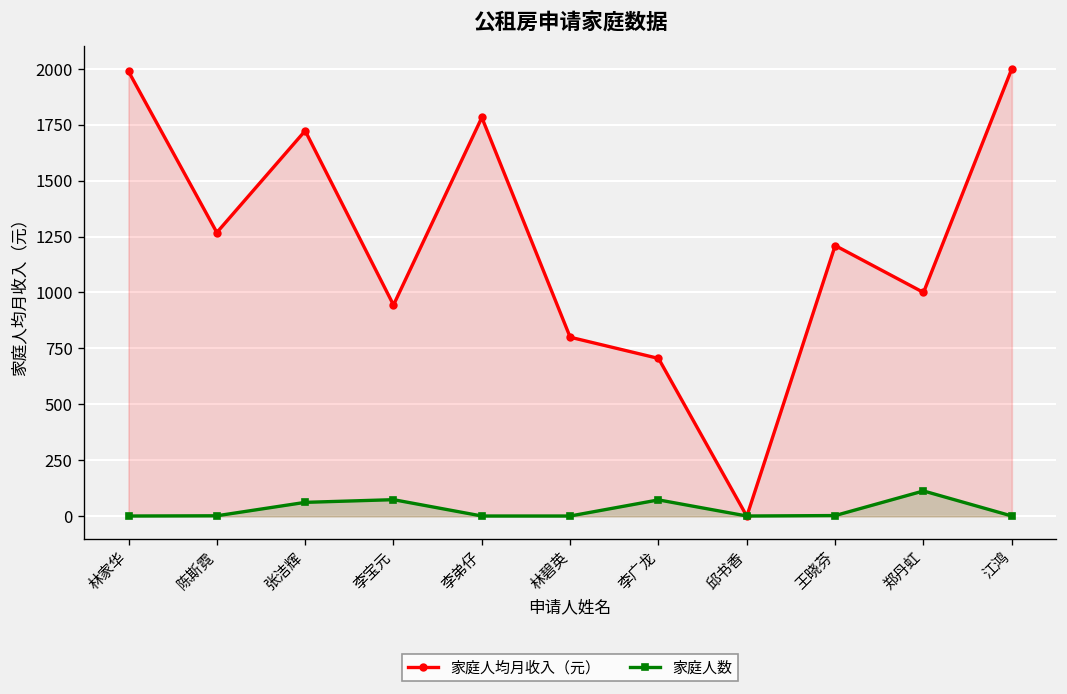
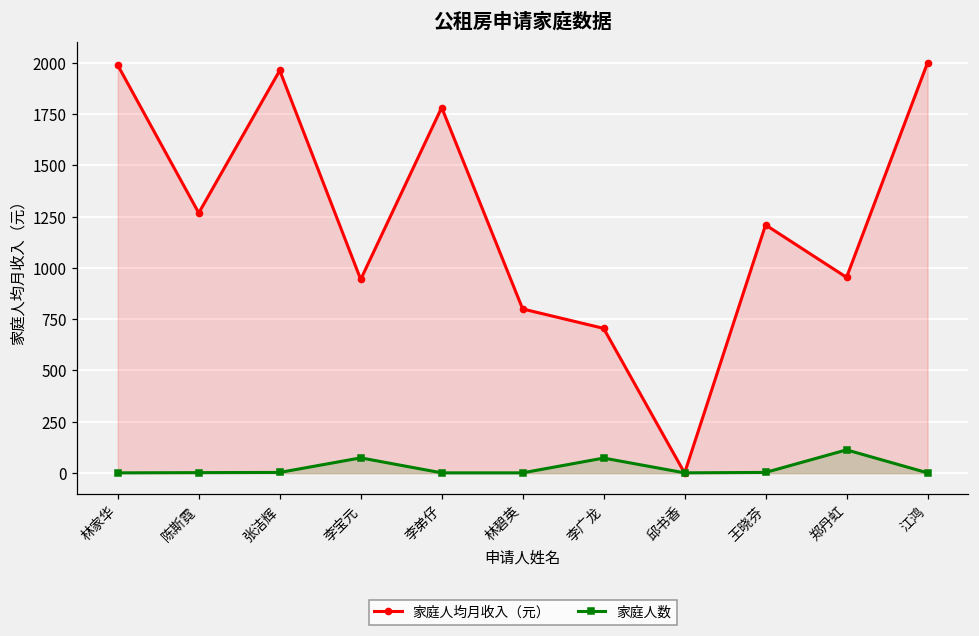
家庭人均月收入（元）, 张洁辉: 1720 -> 1960
家庭人数, 张洁辉: 60 -> 0
家庭人均月收入（元）, 郑丹虹: 1000 -> 950
